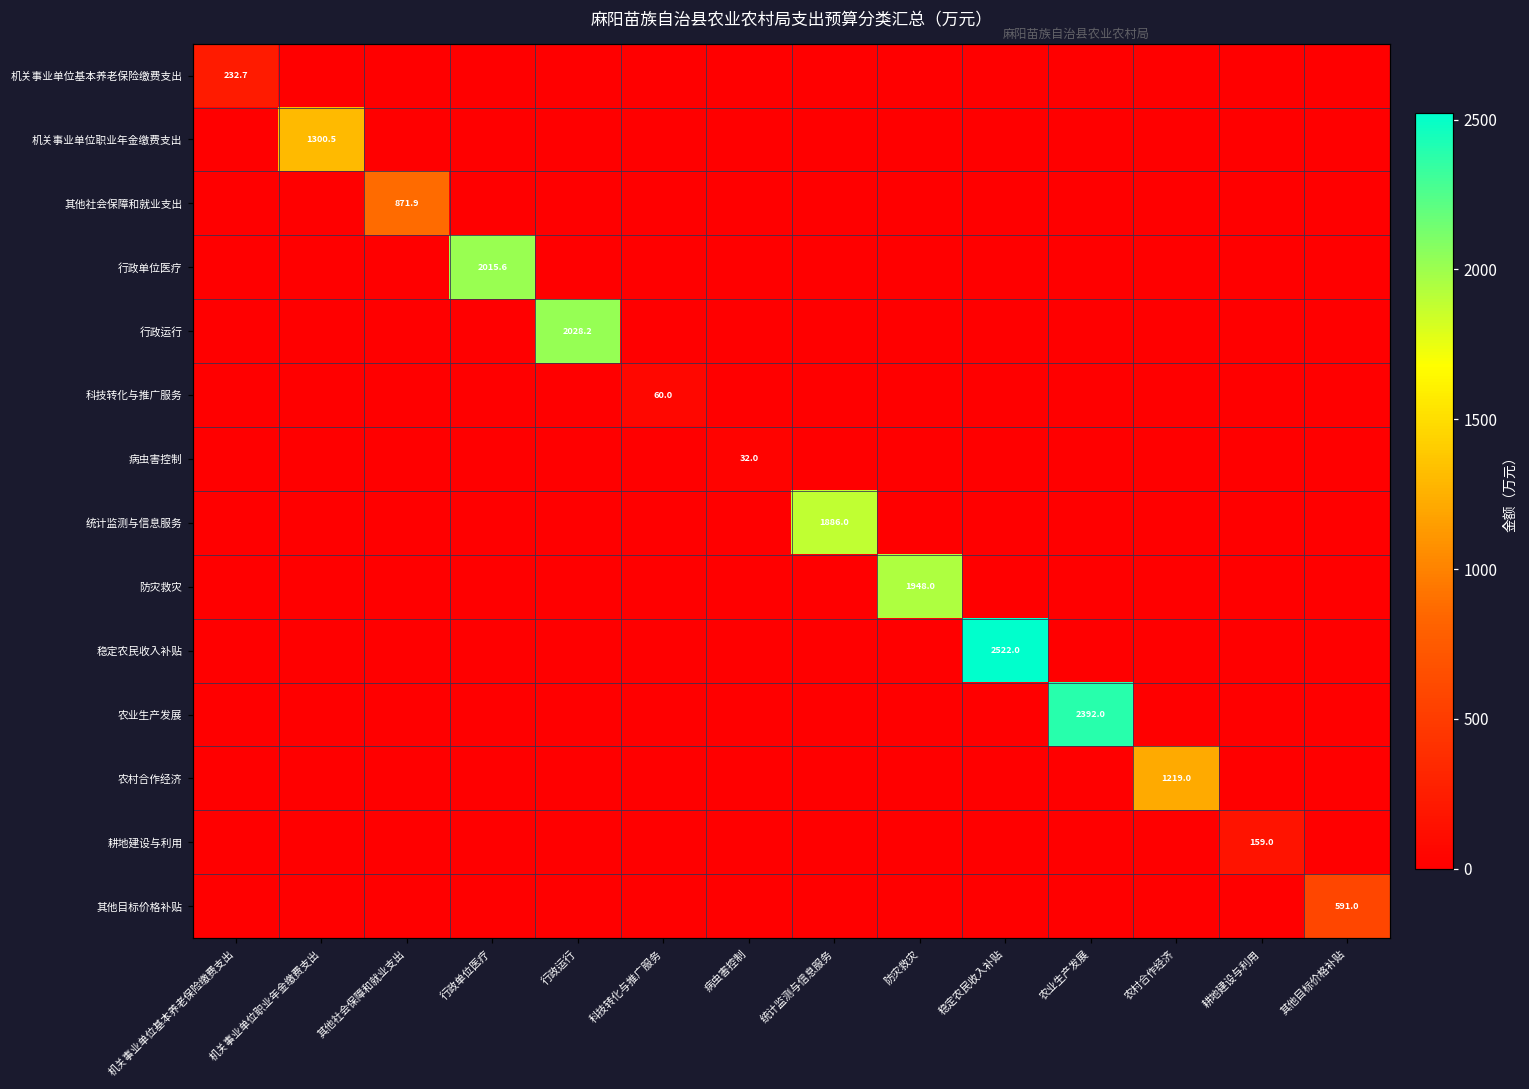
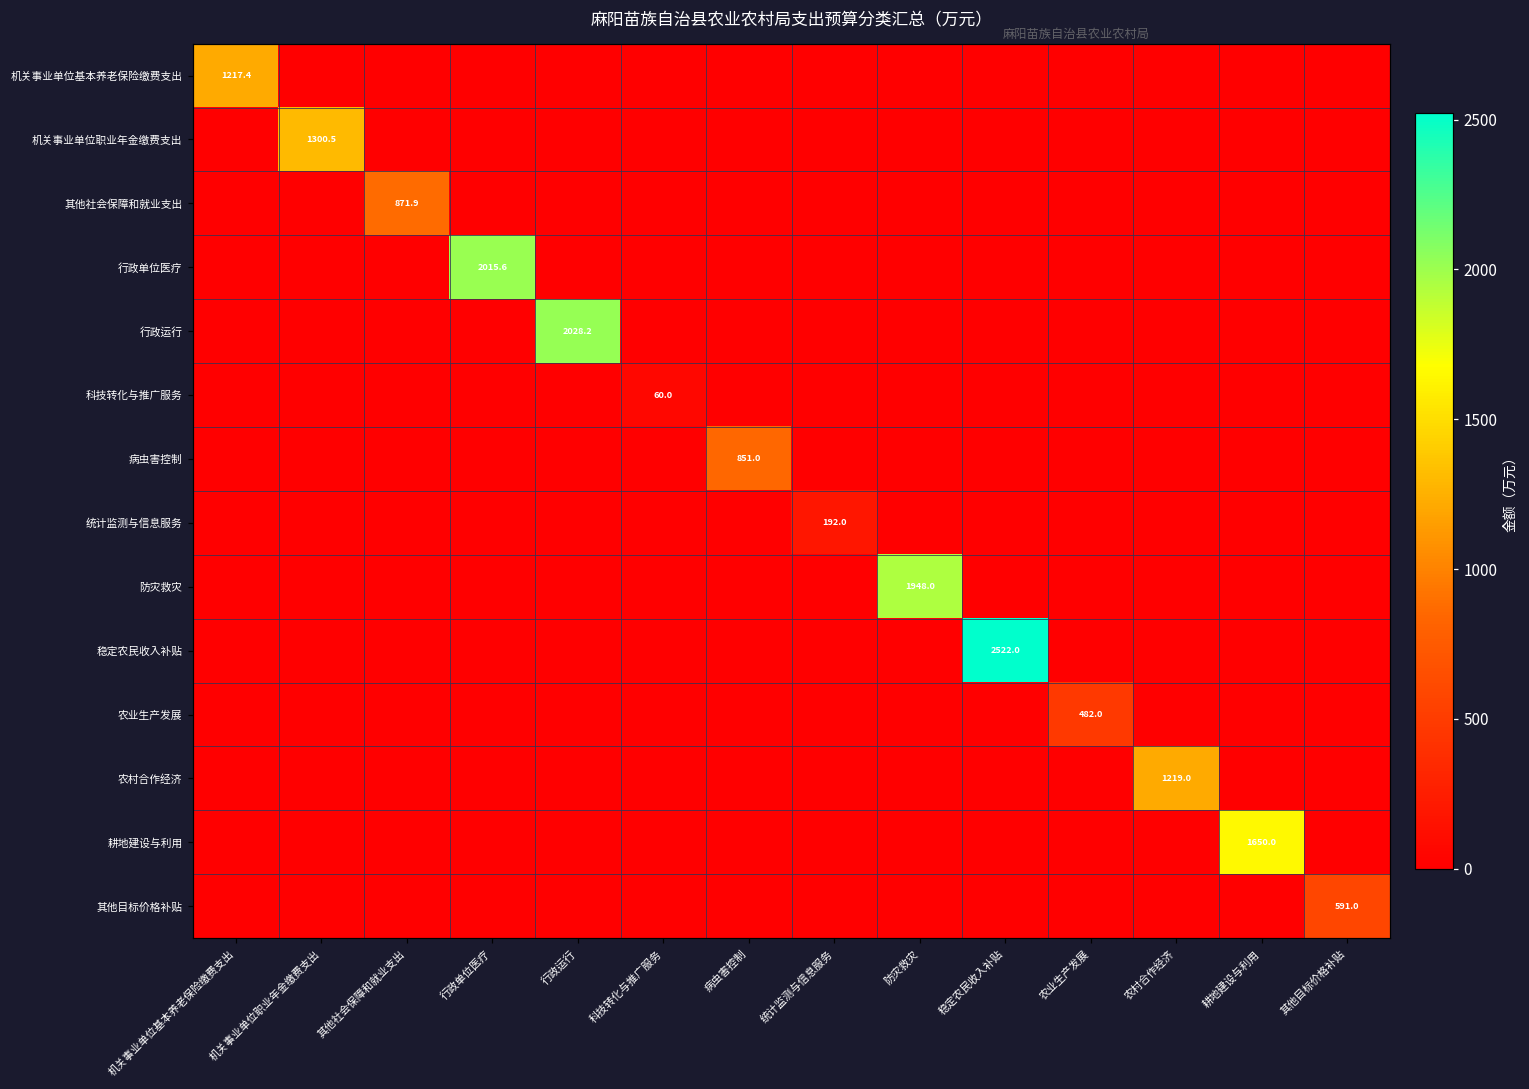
机关事业单位基本养老保险缴费支出, 机关事业单位基本养老保险缴费支出: 232.7 -> 1217.4
病虫害控制, 病虫害控制: 32.0 -> 851.0
统计监测与信息服务, 统计监测与信息服务: 1886.0 -> 192.0
农业生产发展, 农业生产发展: 2392.0 -> 482.0
耕地建设与利用, 耕地建设与利用: 159.0 -> 1650.0
